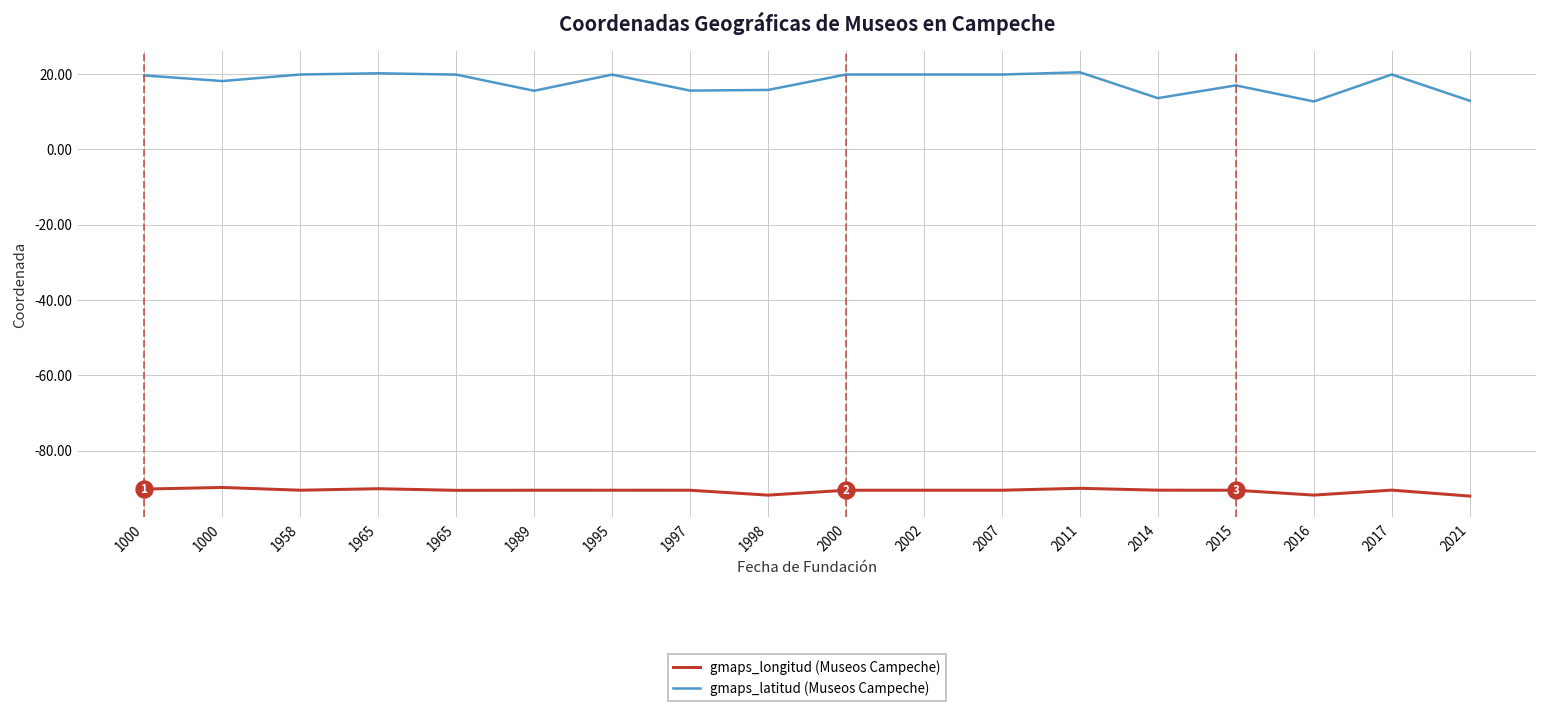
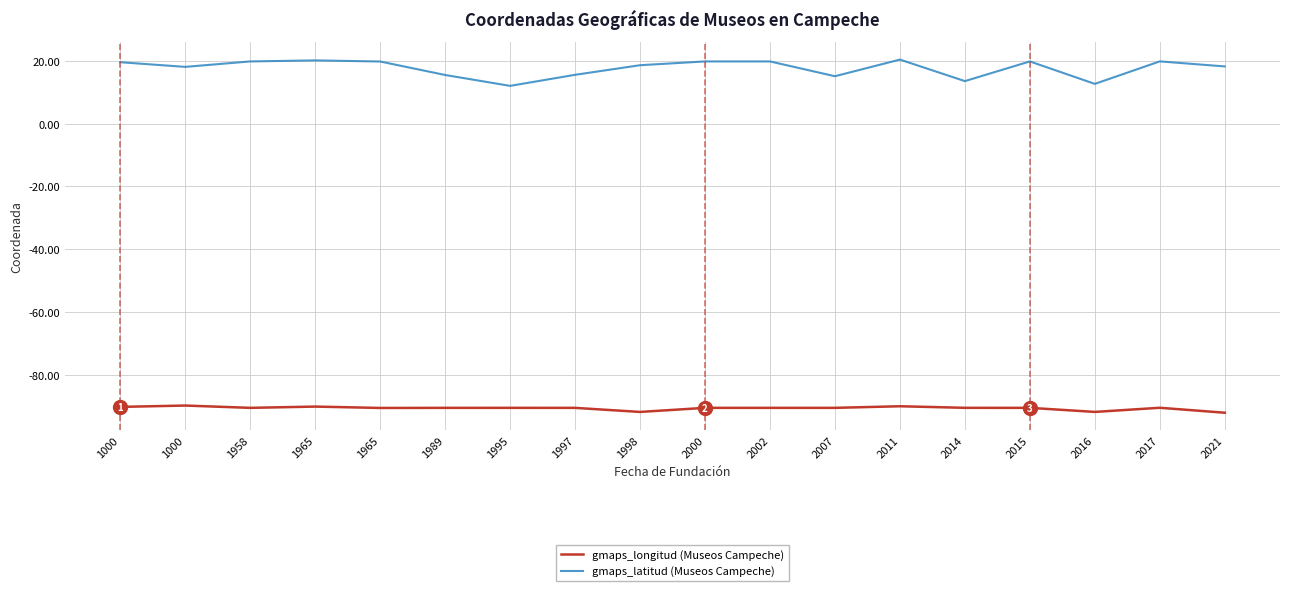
gmaps_latitud (Museos Campeche), 1995: 20 -> 12
gmaps_latitud (Museos Campeche), 1998: 16 -> 19
gmaps_latitud (Museos Campeche), 2007: 20 -> 15
gmaps_latitud (Museos Campeche), 2015: 17 -> 20
gmaps_latitud (Museos Campeche), 2021: 13 -> 18
